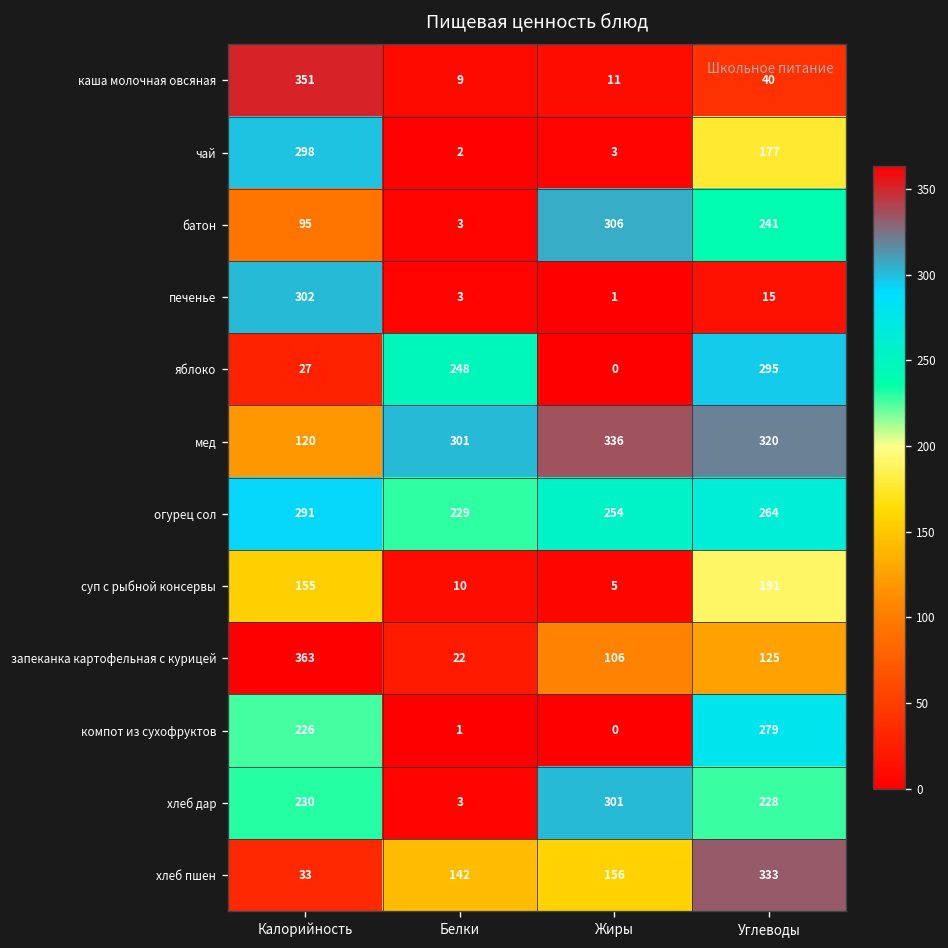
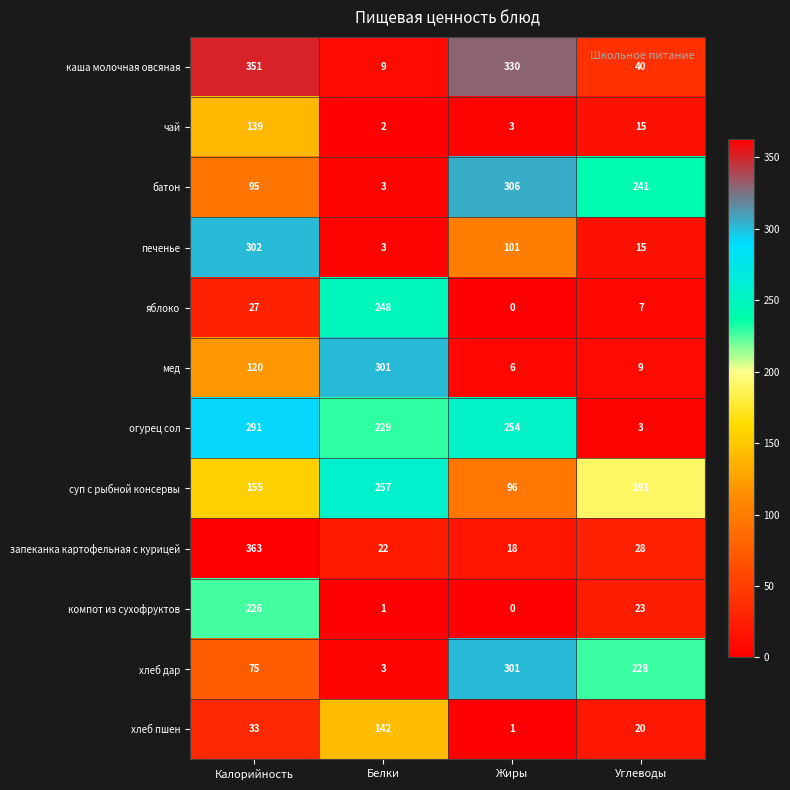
каша молочная овсяная, Жиры: 11 -> 330
чай, Калорийность: 298 -> 139
чай, Углеводы: 177 -> 15
печенье, Жиры: 1 -> 101
яблоко, Углеводы: 295 -> 7
мед, Жиры: 336 -> 6
мед, Углеводы: 320 -> 9
огурец сол, Углеводы: 264 -> 3
суп с рыбной консервы, Белки: 10 -> 257
суп с рыбной консервы, Жиры: 5 -> 96
запеканка картофельная с курицей, Жиры: 106 -> 18
запеканка картофельная с курицей, Углеводы: 125 -> 28
компот из сухофруктов, Углеводы: 279 -> 23
хлеб дар, Калорийность: 230 -> 75
хлеб пшен, Жиры: 156 -> 1
хлеб пшен, Углеводы: 333 -> 20
